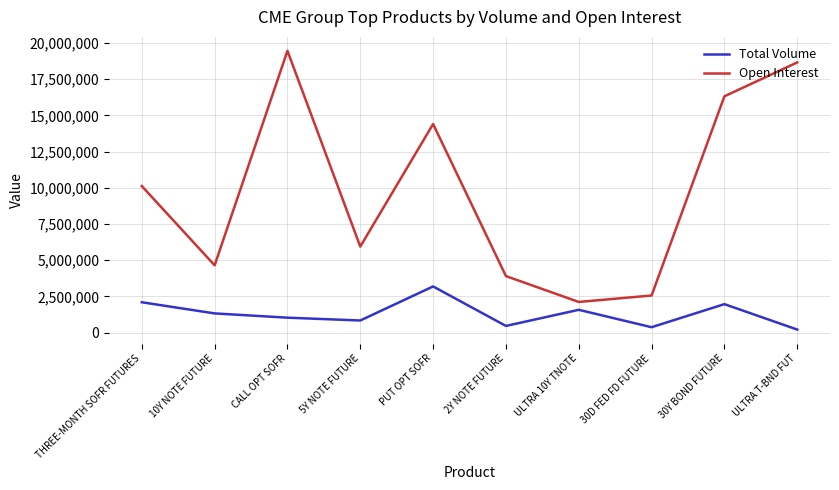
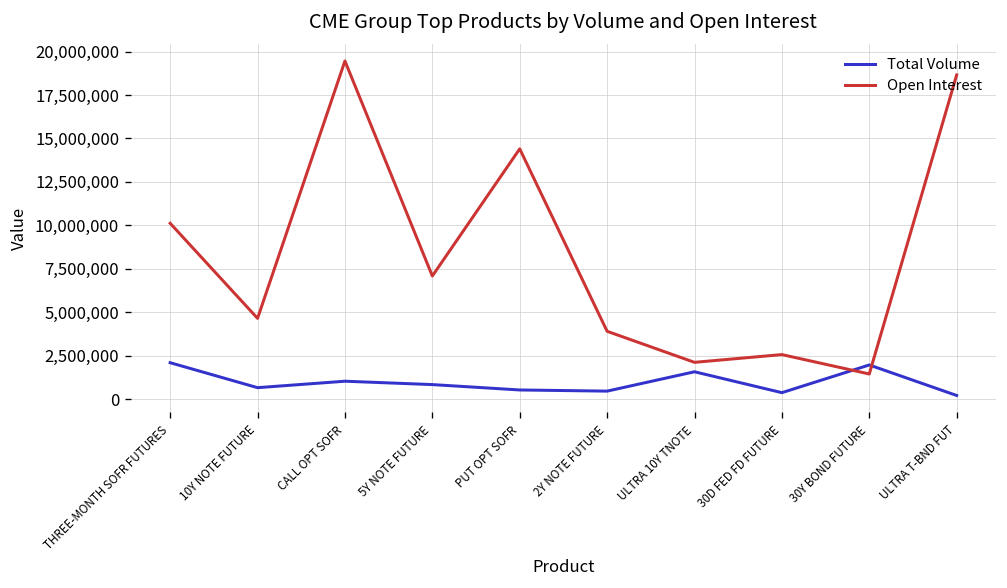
Total Volume, 10Y NOTE FUTURE: 1,300,000 -> 700,000
Open Interest, 5Y NOTE FUTURE: 5,900,000 -> 7,100,000
Total Volume, PUT OPT SOFR: 3,200,000 -> 500,000
Open Interest, 30Y BOND FUTURE: 16,300,000 -> 1,400,000
